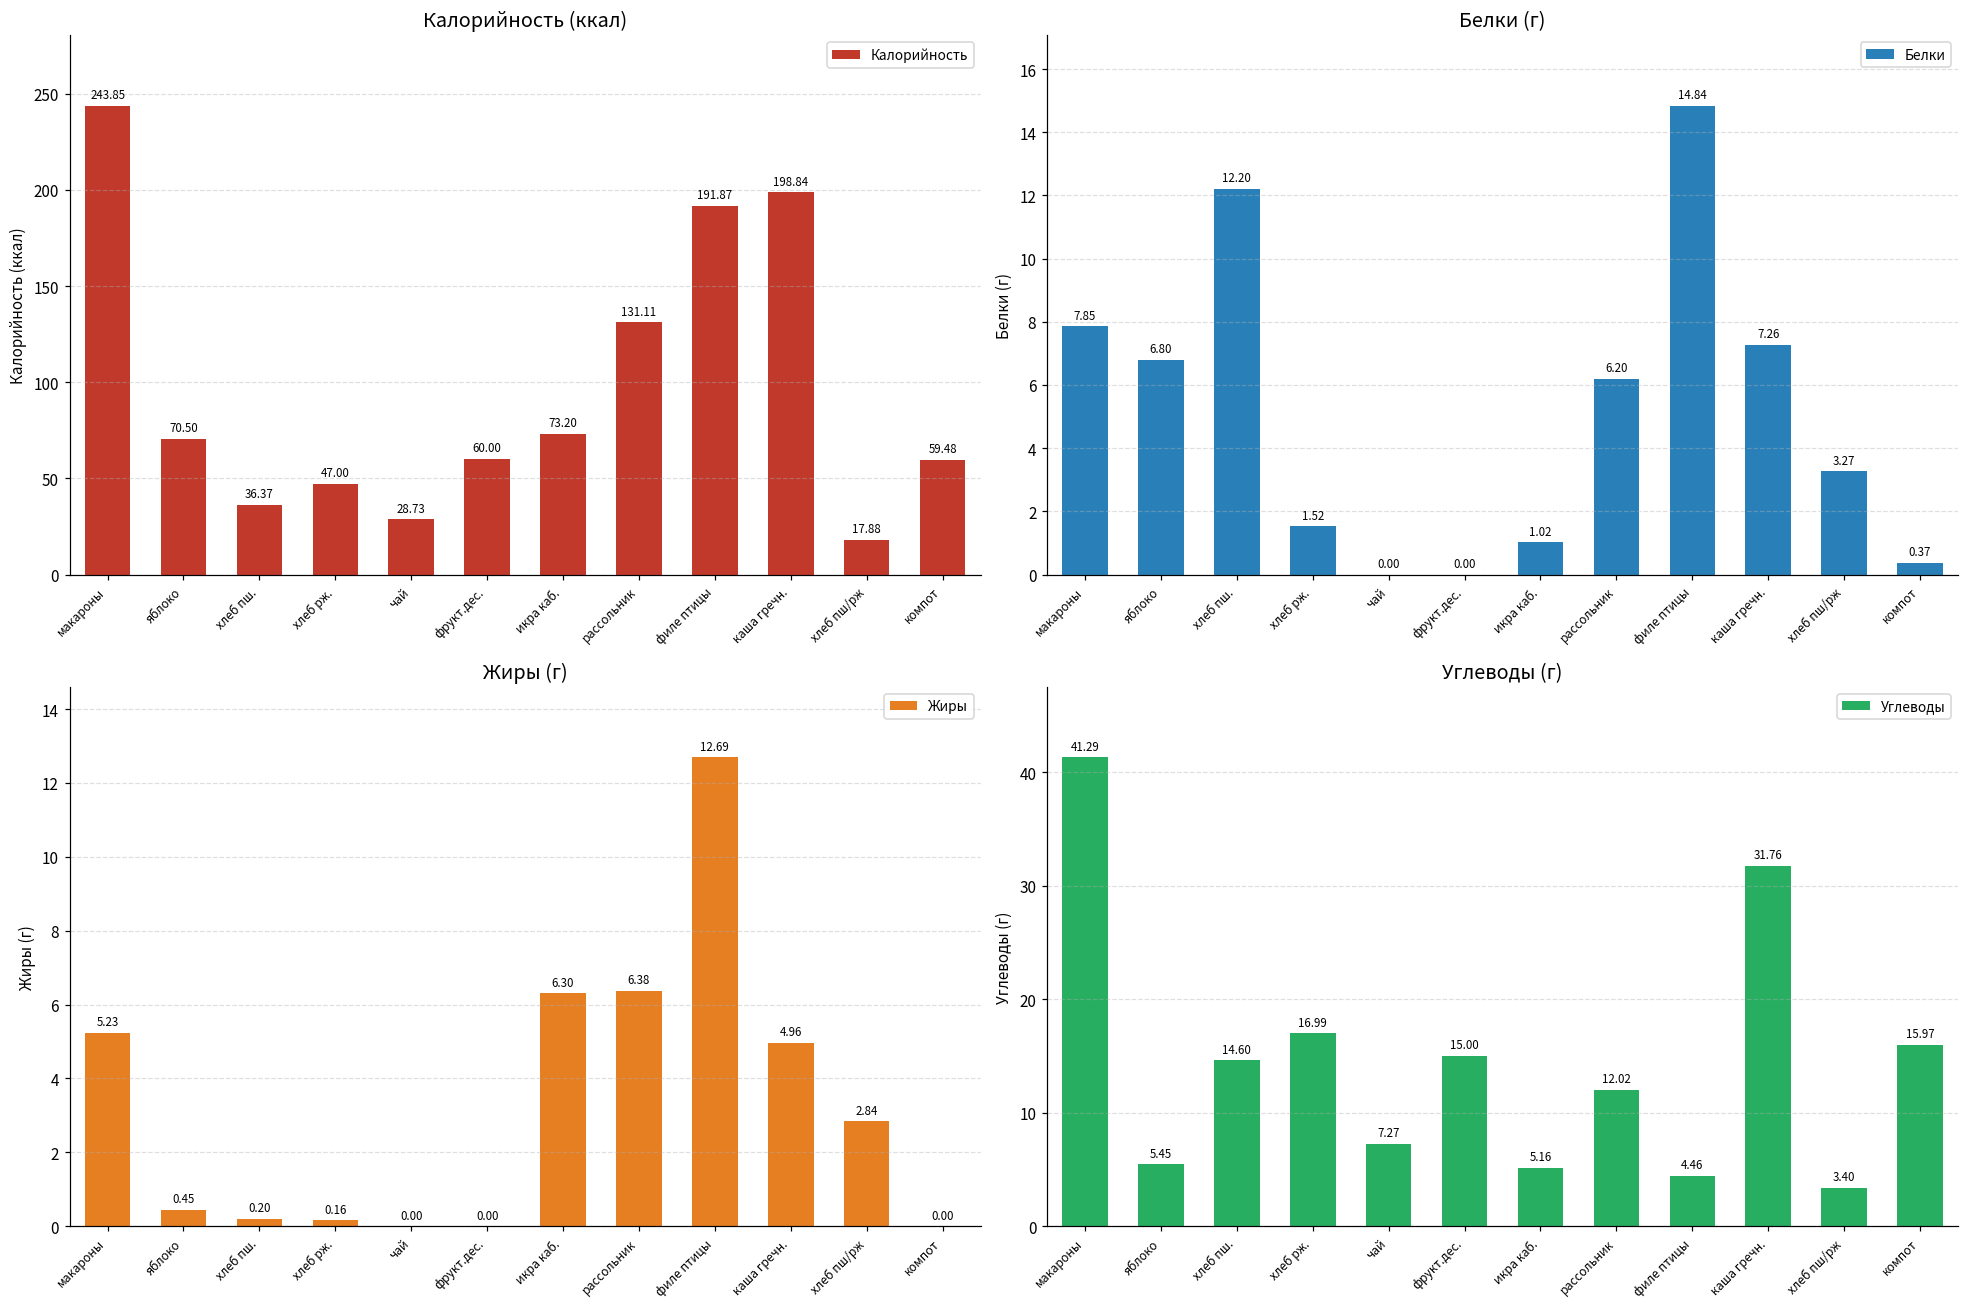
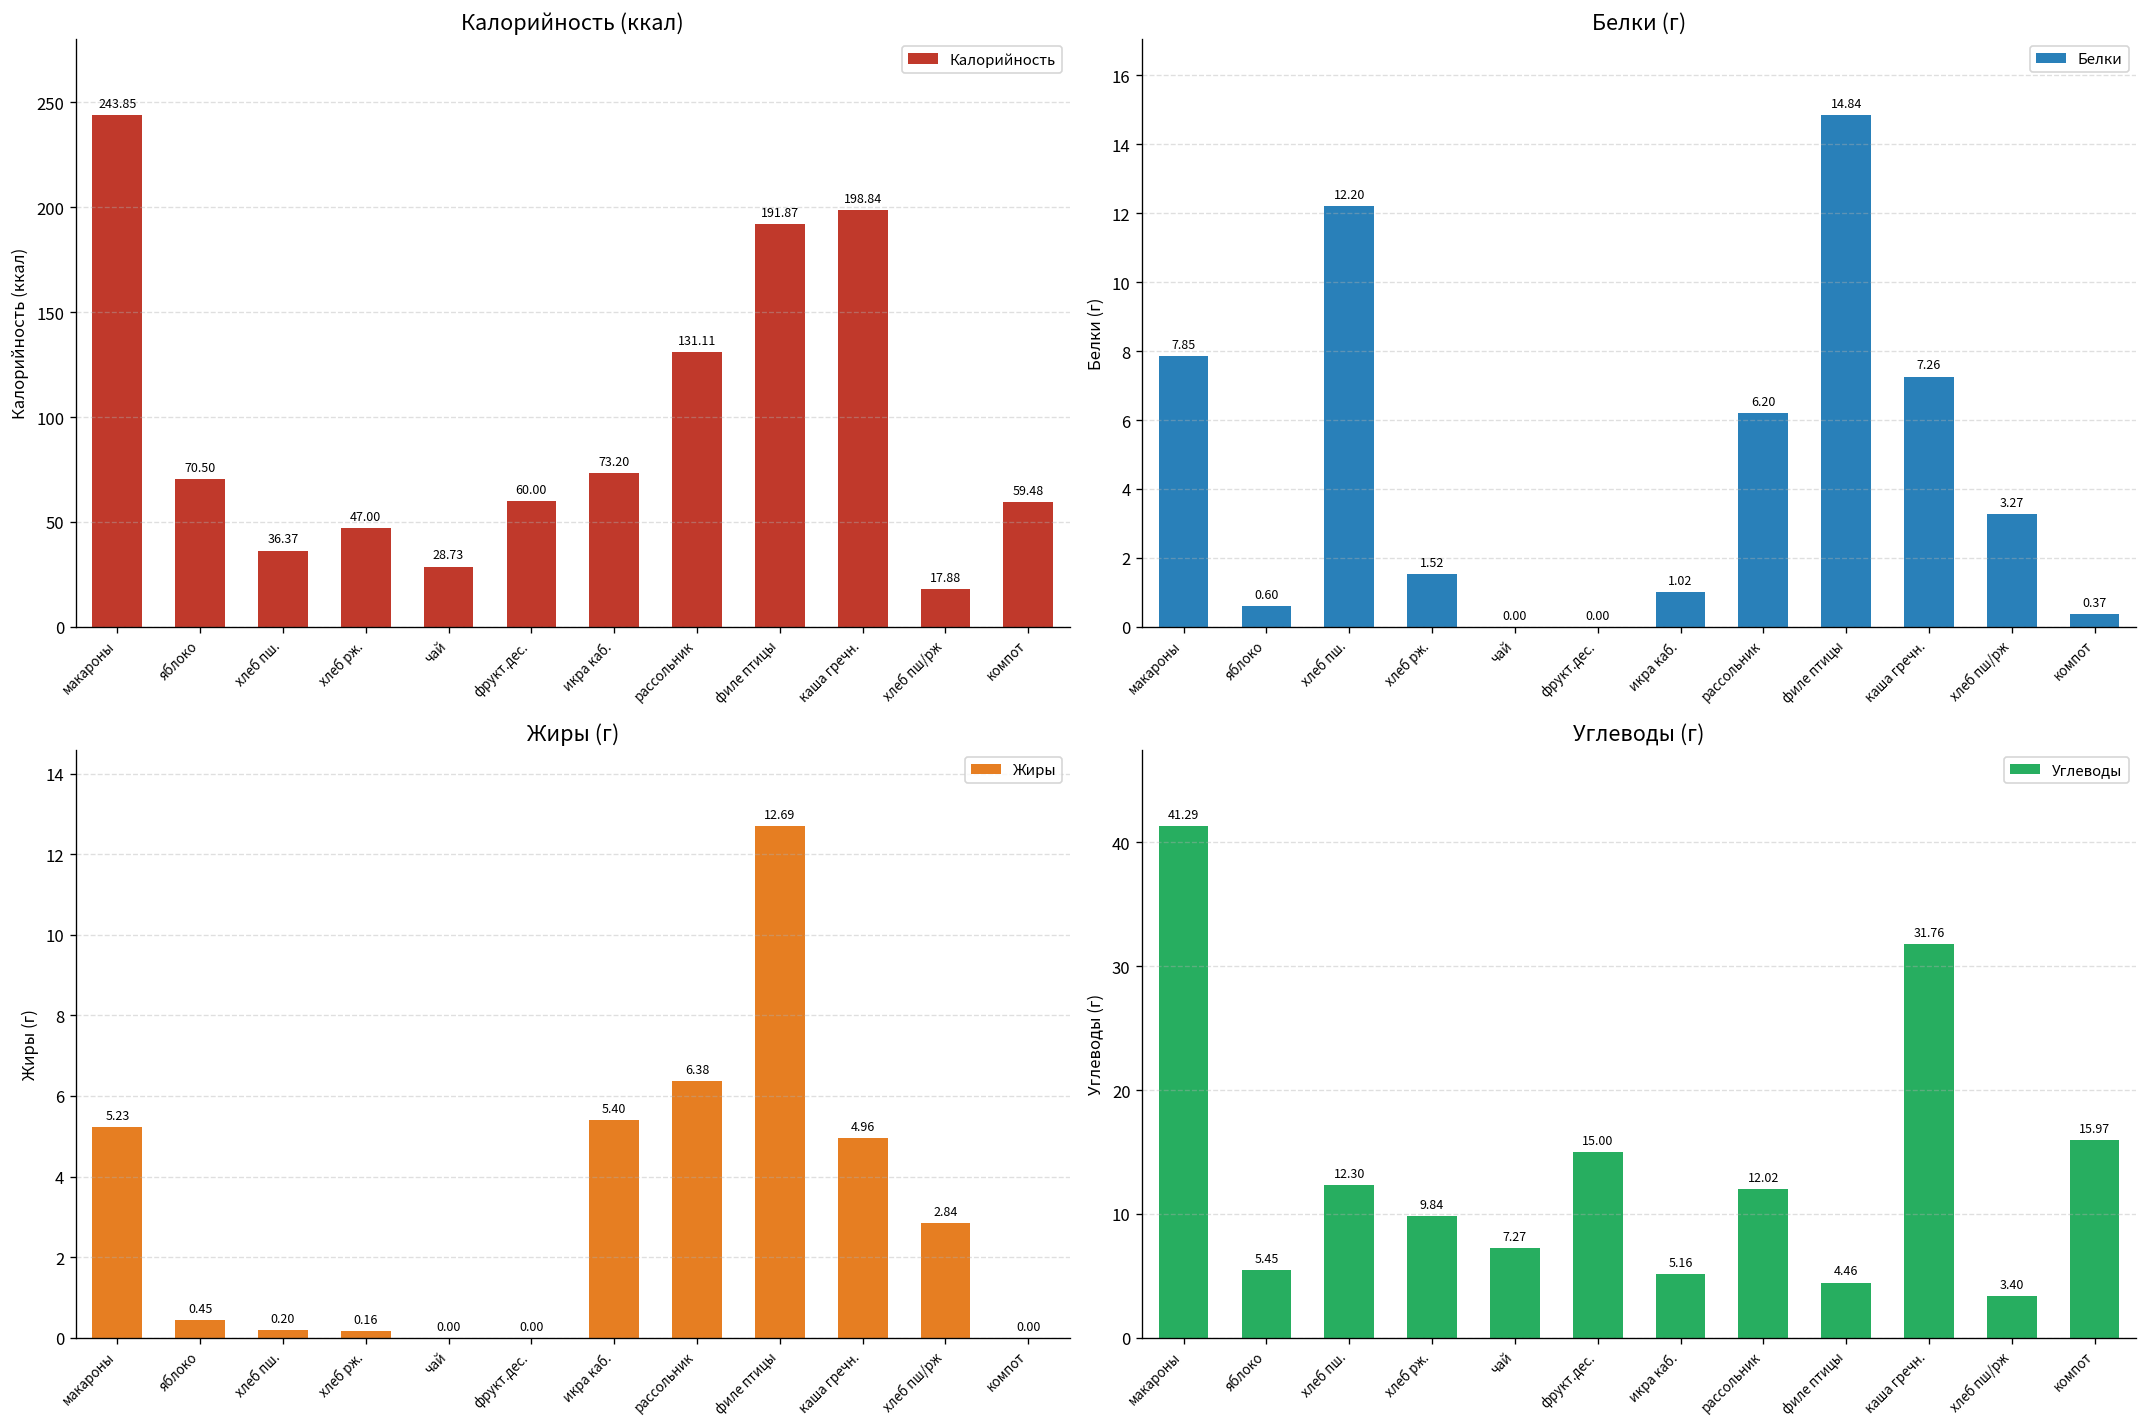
Белки (г), яблоко: 6.80 -> 0.60
Жиры (г), икра каб.: 6.30 -> 5.40
Углеводы (г), хлеб пш.: 14.60 -> 12.30
Углеводы (г), хлеб рж.: 16.99 -> 9.84
